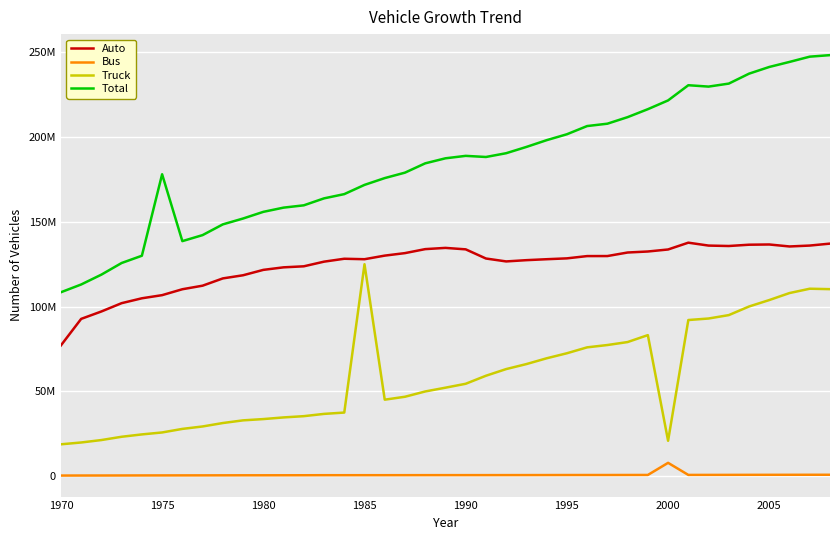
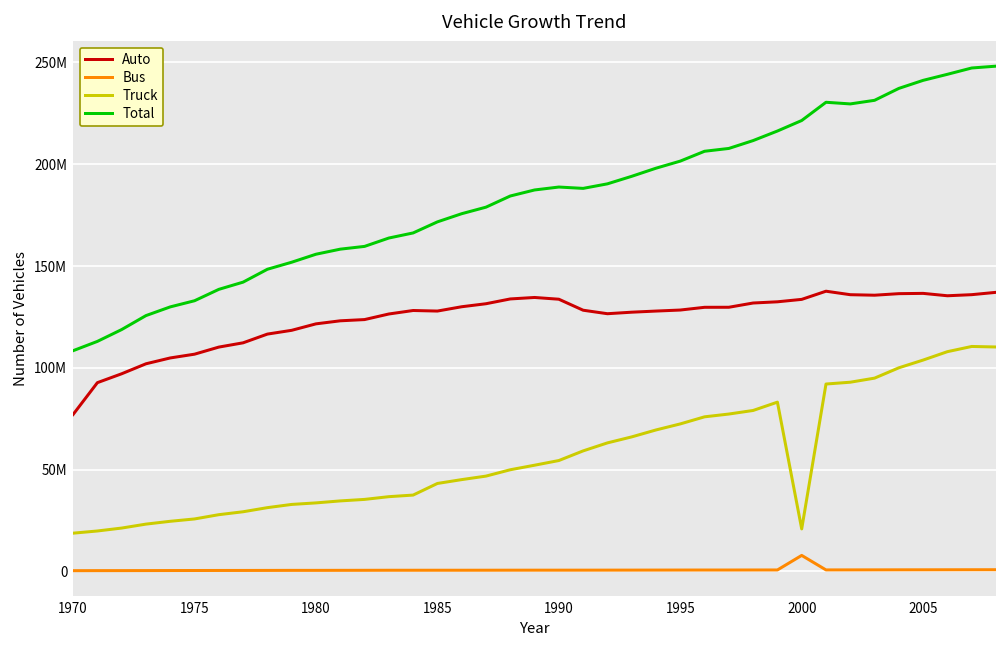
Total, 1975: 178000000 -> 133000000
Truck, 1985: 125000000 -> 43000000
